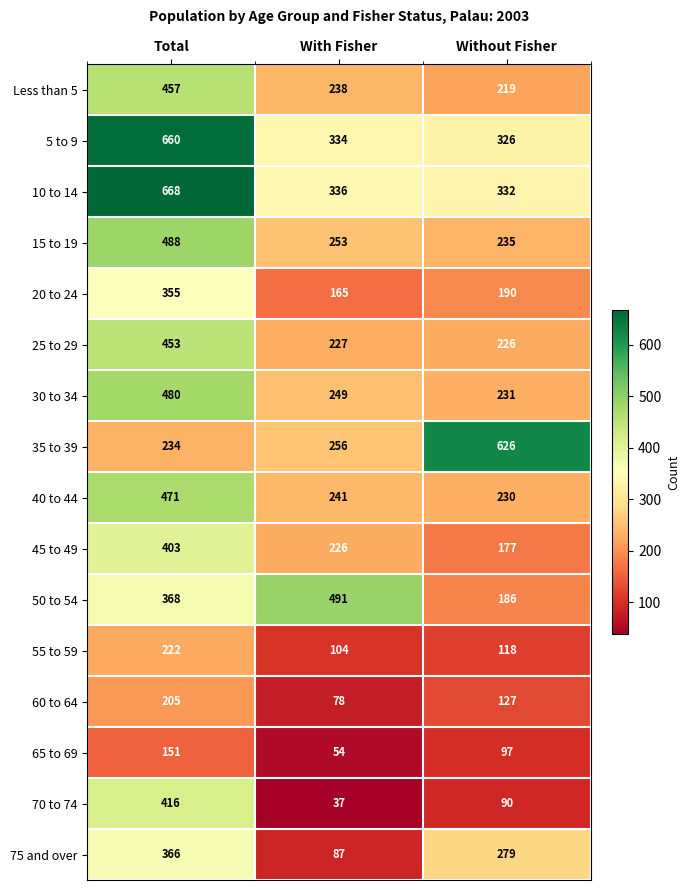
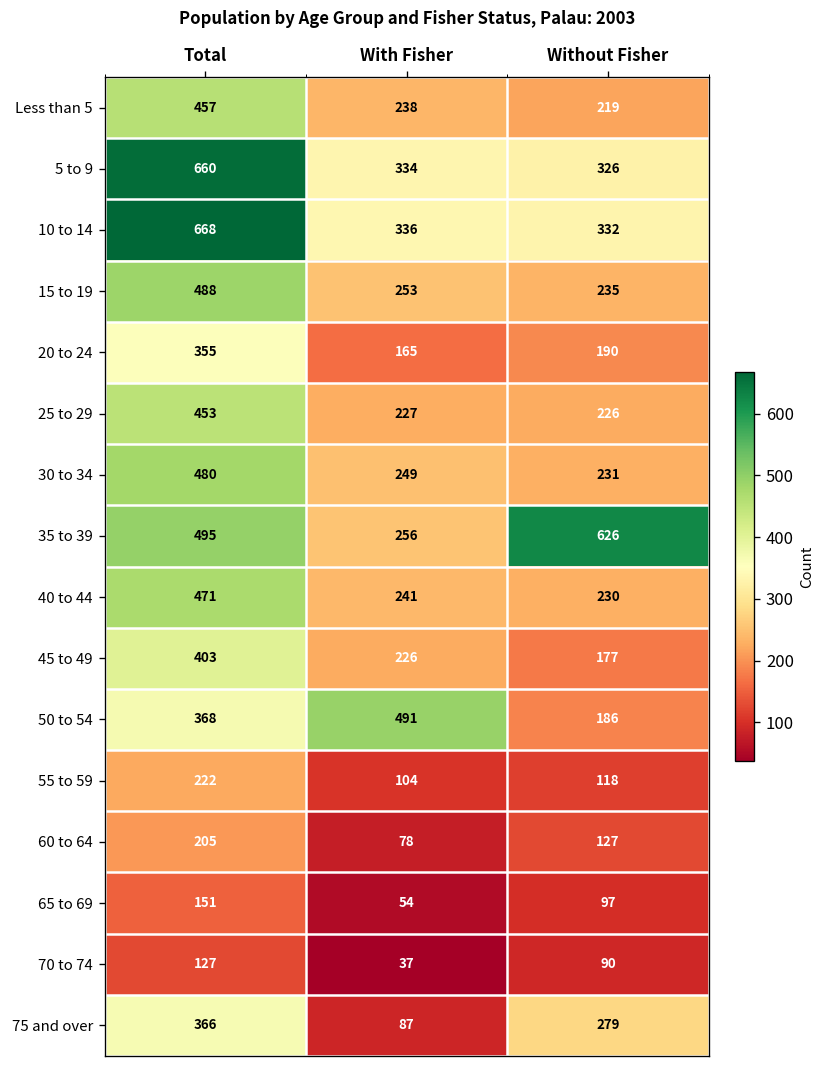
35 to 39, Total: 234 -> 495
70 to 74, Total: 416 -> 127
